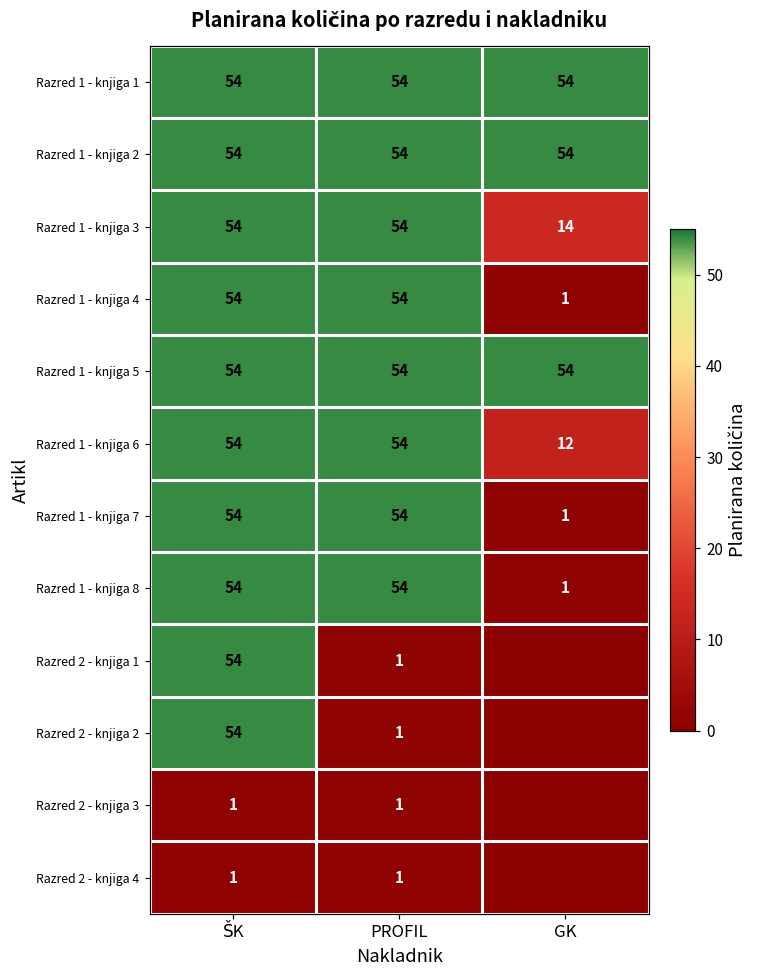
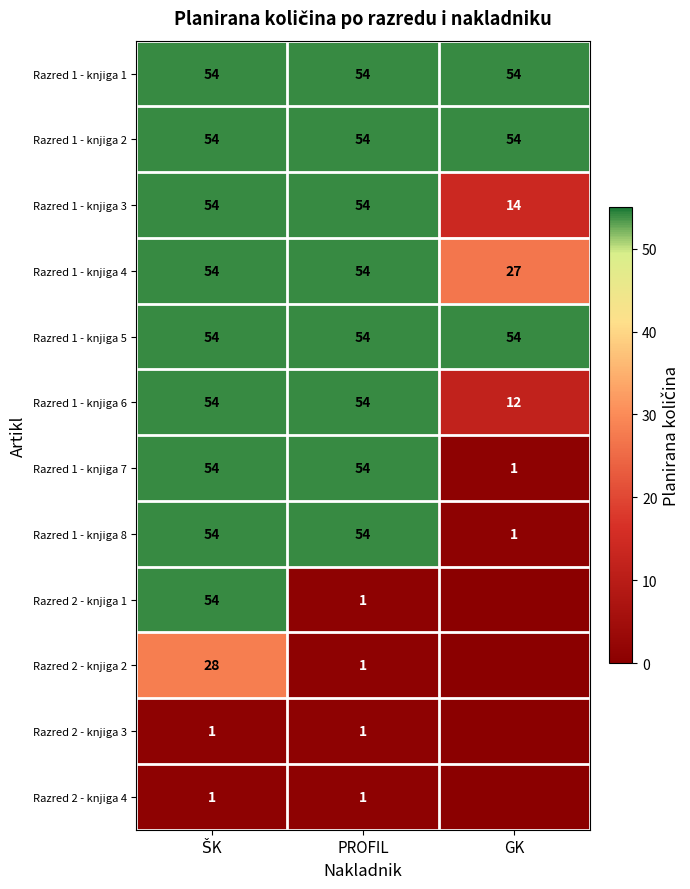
Razred 1 - knjiga 4, GK: 1 -> 27
Razred 2 - knjiga 2, ŠK: 54 -> 28
